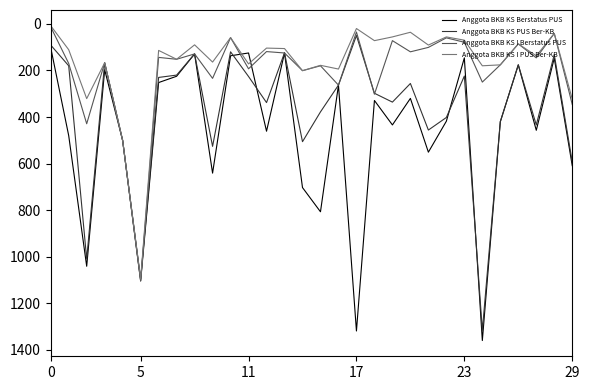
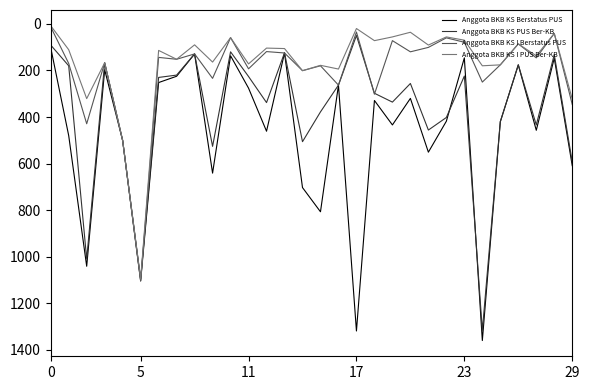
Anggota BKB KS Berstatus PUS, 11: 130 -> 280
